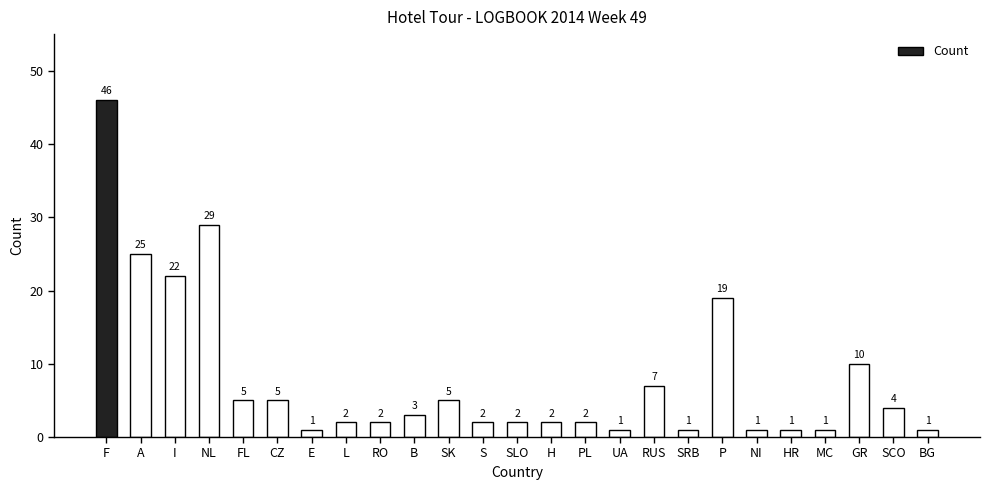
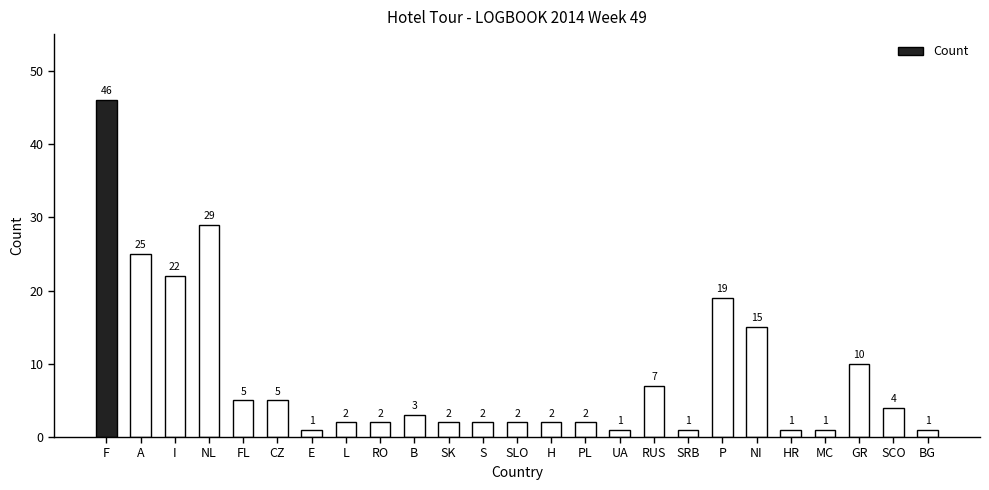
SK: 5 -> 2
NI: 1 -> 15
